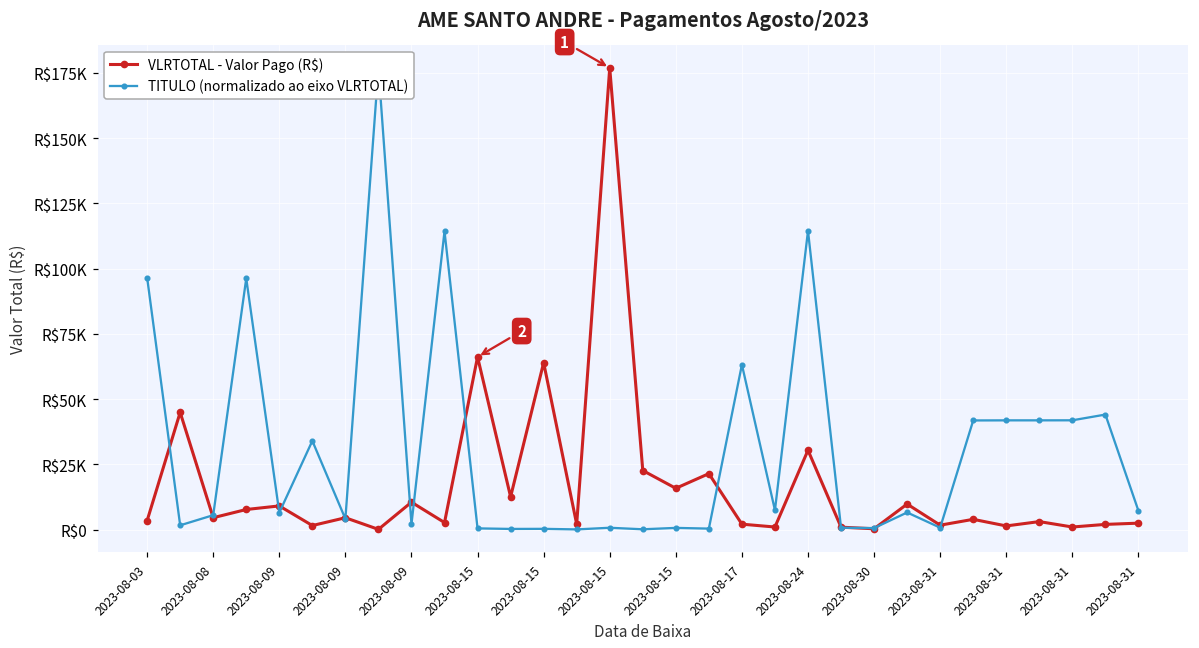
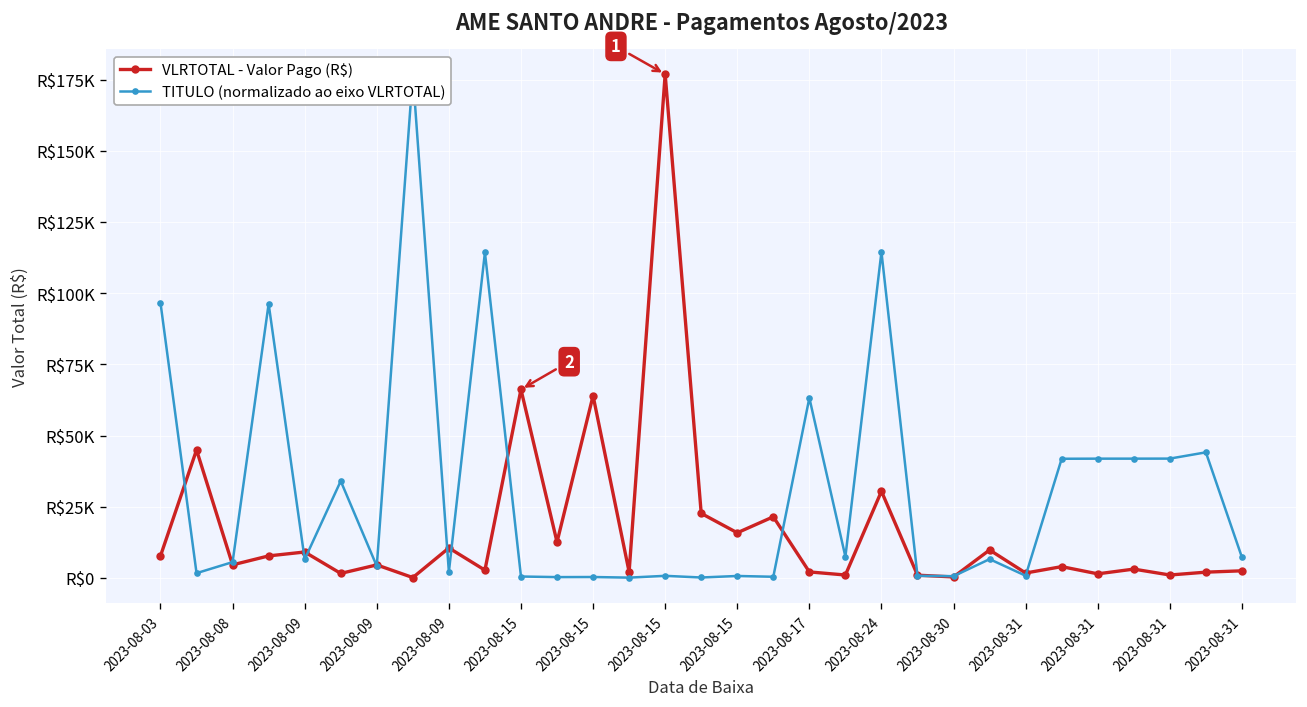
VLRTOTAL - Valor Pago (R$), 2023-08-03: R$3000 -> R$8000
